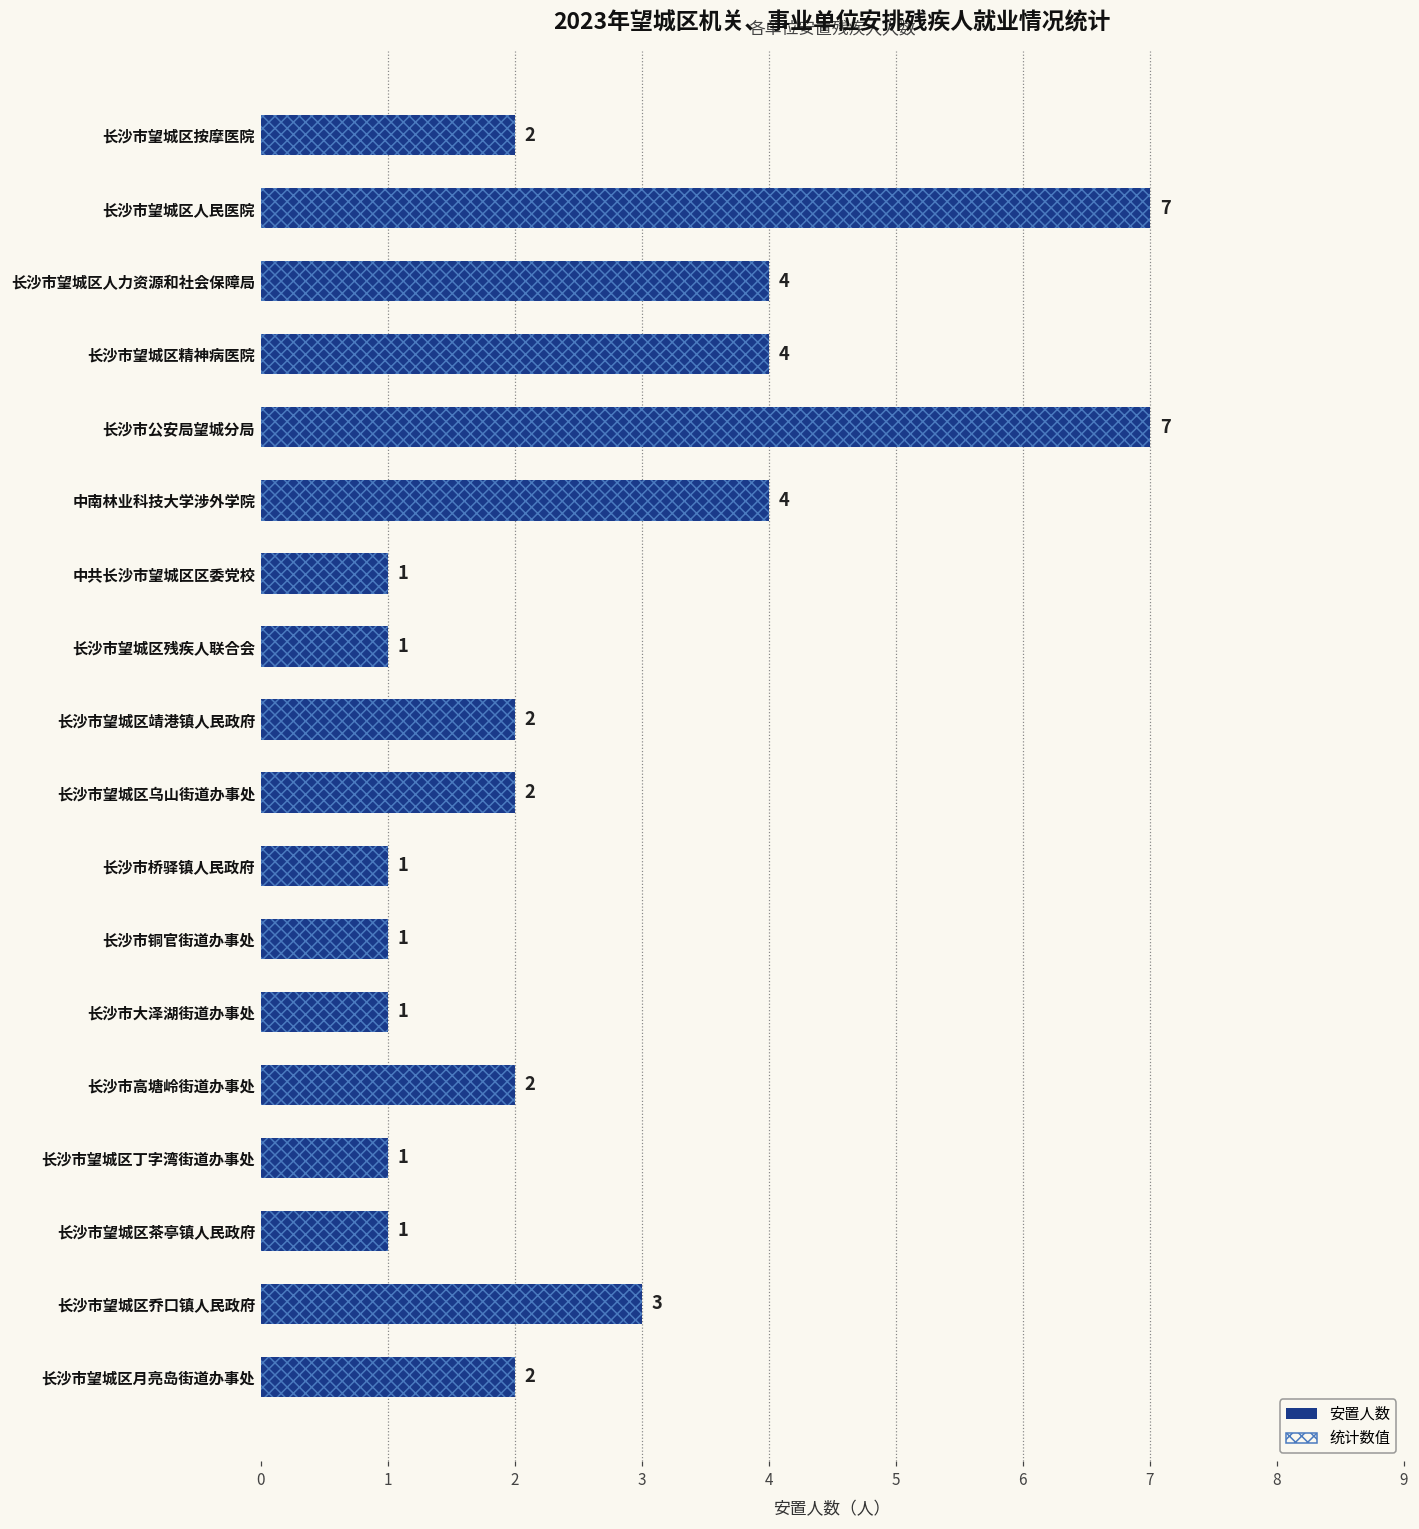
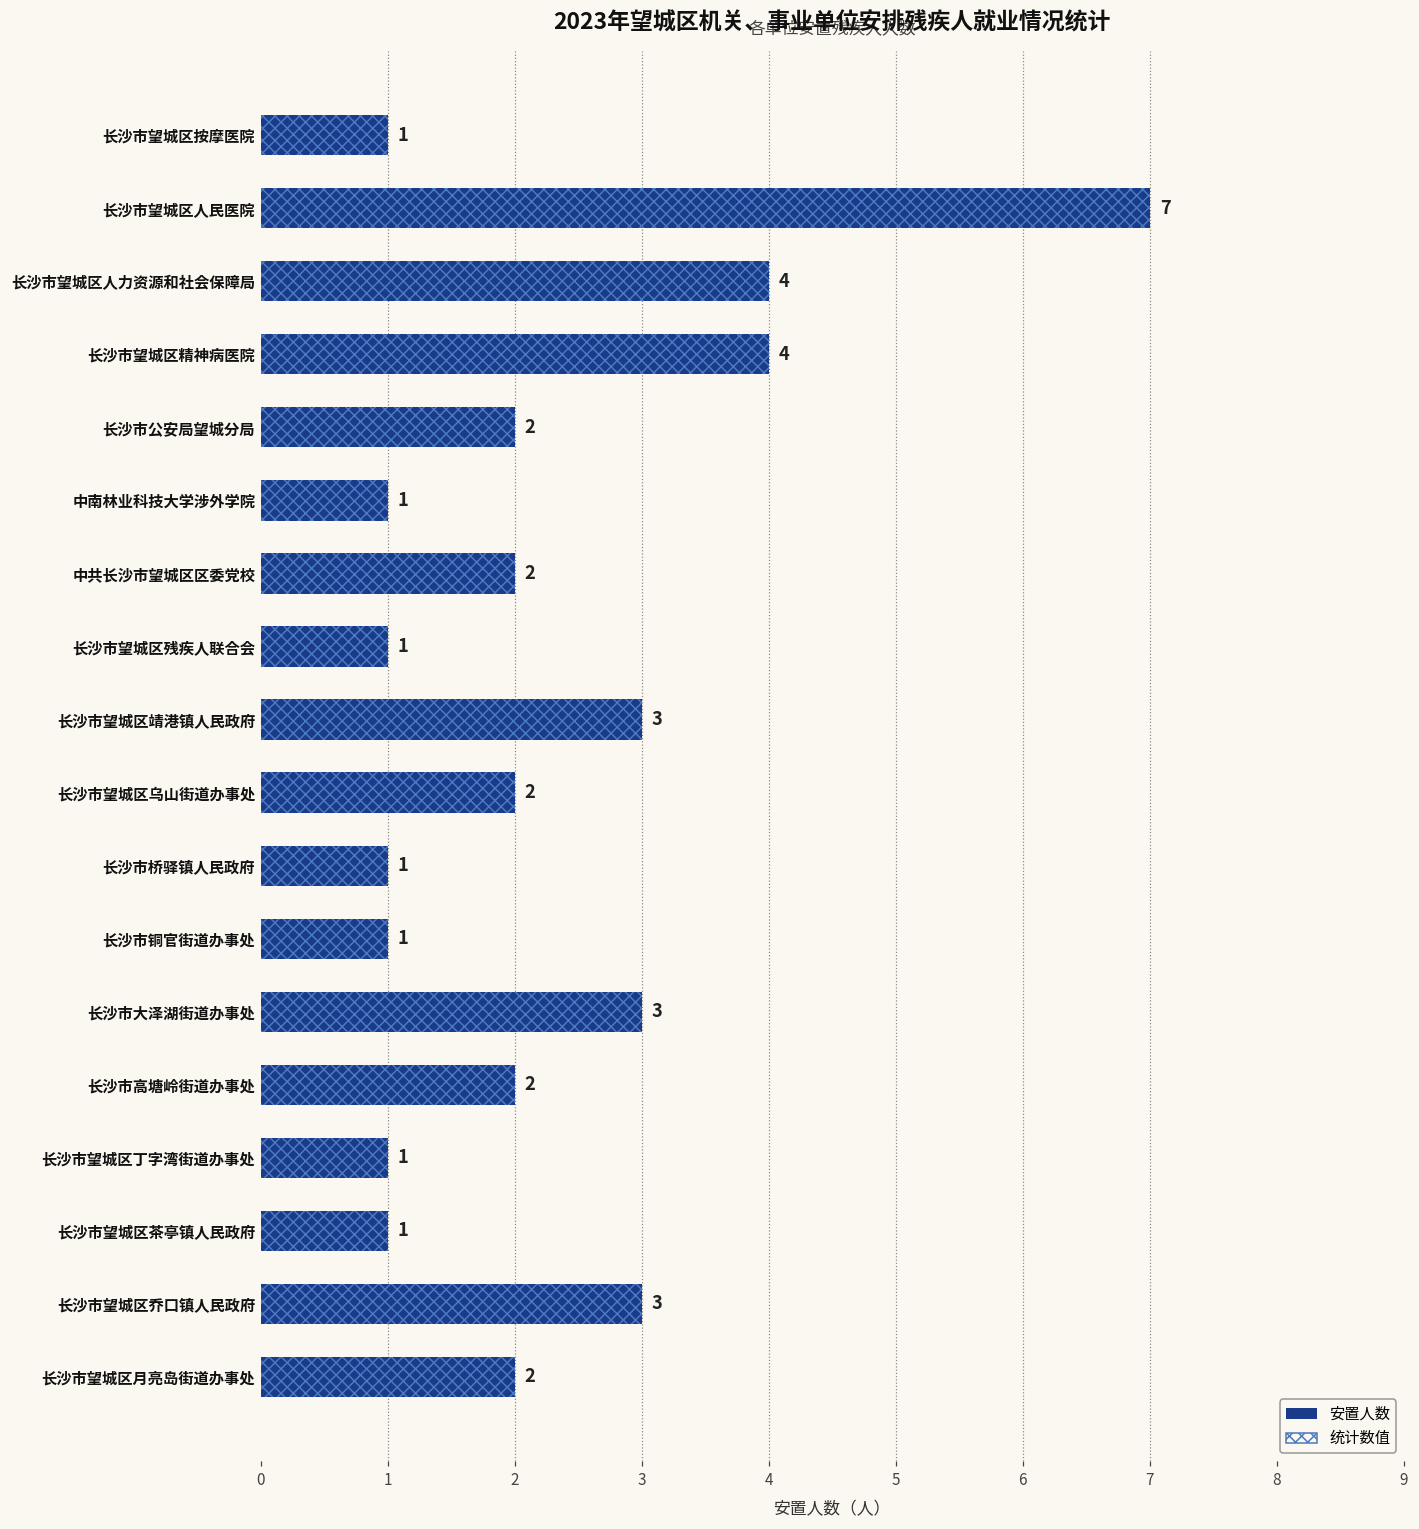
长沙市望城区按摩医院: 2 -> 1
长沙市公安局望城分局: 7 -> 2
中南林业科技大学涉外学院: 4 -> 1
中共长沙市望城区区委党校: 1 -> 2
长沙市望城区靖港镇人民政府: 2 -> 3
长沙市大泽湖街道办事处: 1 -> 3
